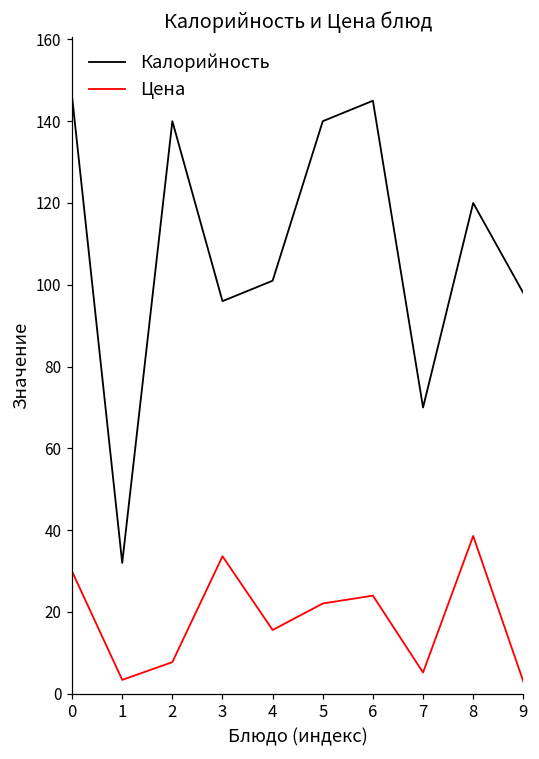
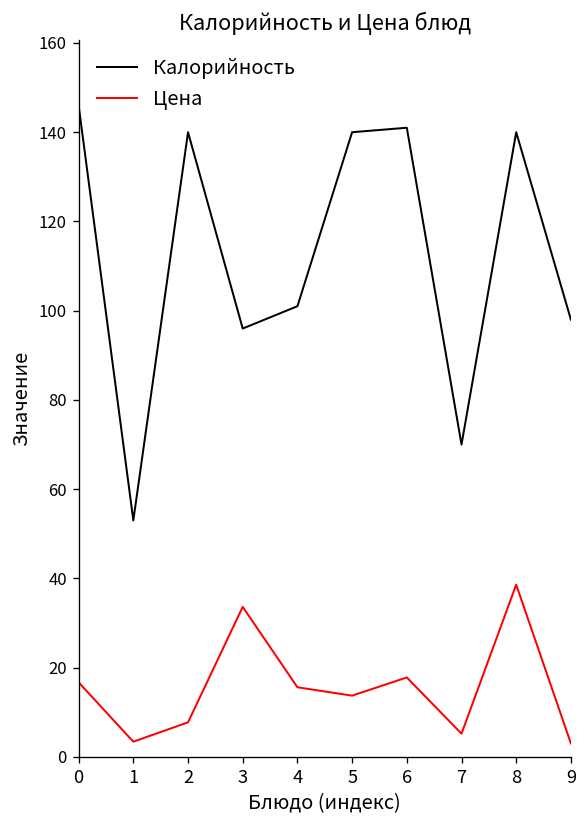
Цена, 0: 30 -> 17
Калорийность, 1: 32 -> 53
Цена, 5: 22 -> 14
Калорийность, 6: 145 -> 141
Цена, 6: 24 -> 18
Калорийность, 8: 120 -> 140
